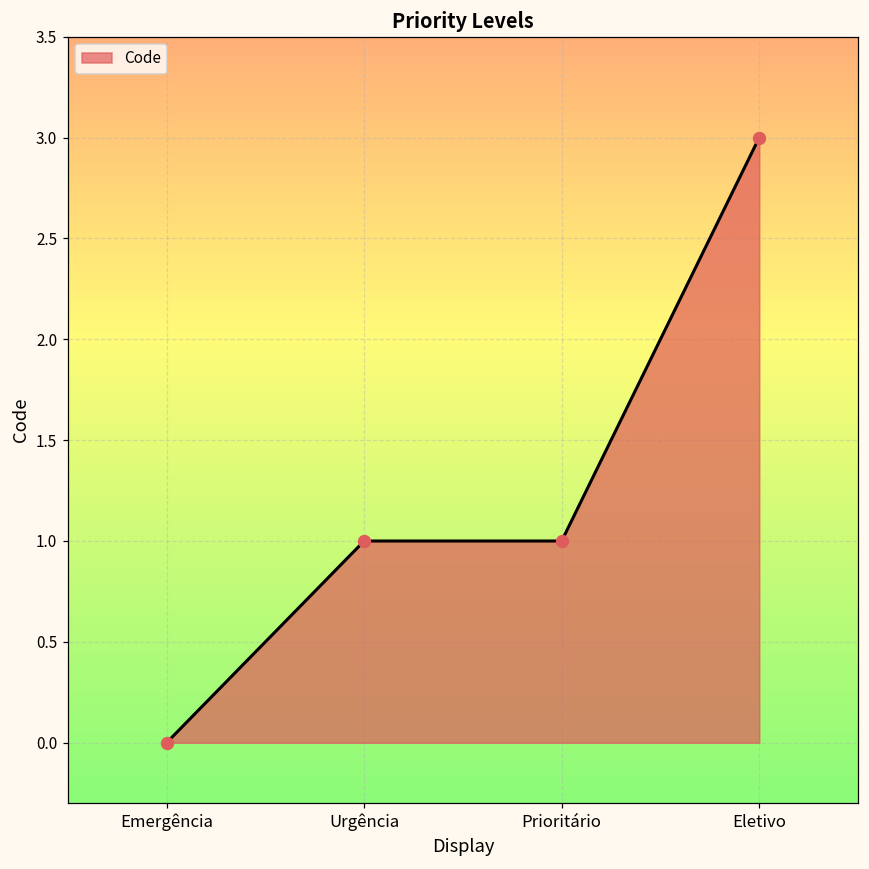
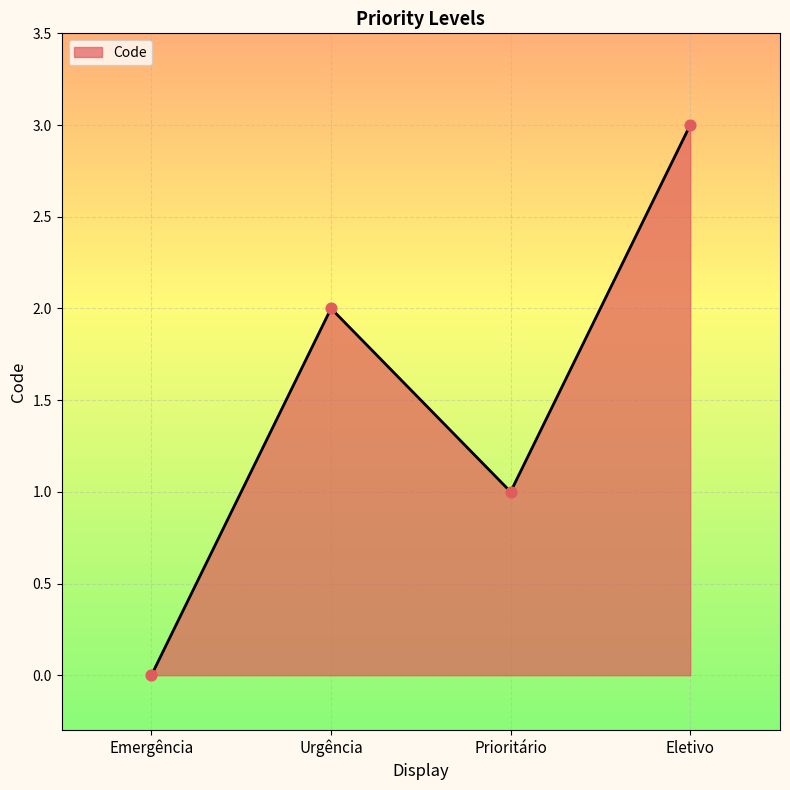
Urgência: 1 -> 2
